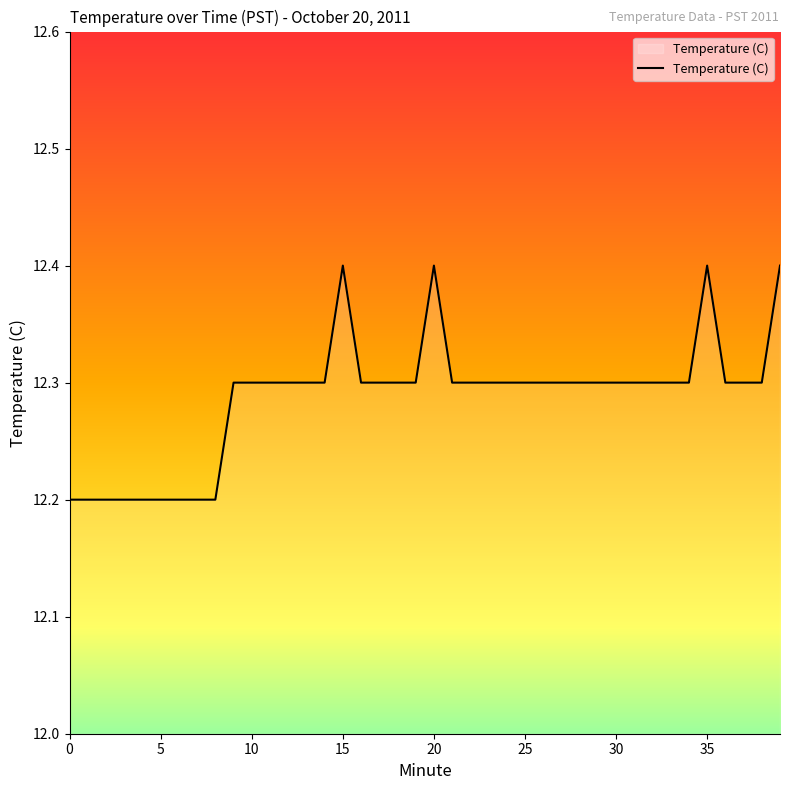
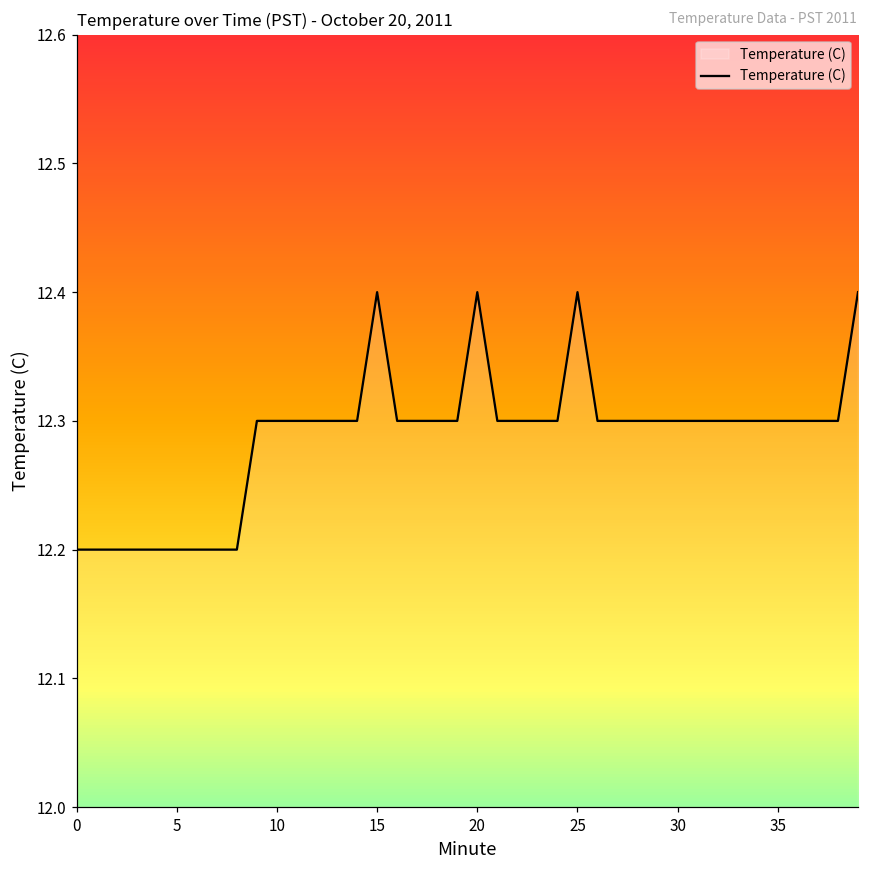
25: 12.3 -> 12.4
35: 12.4 -> 12.3
